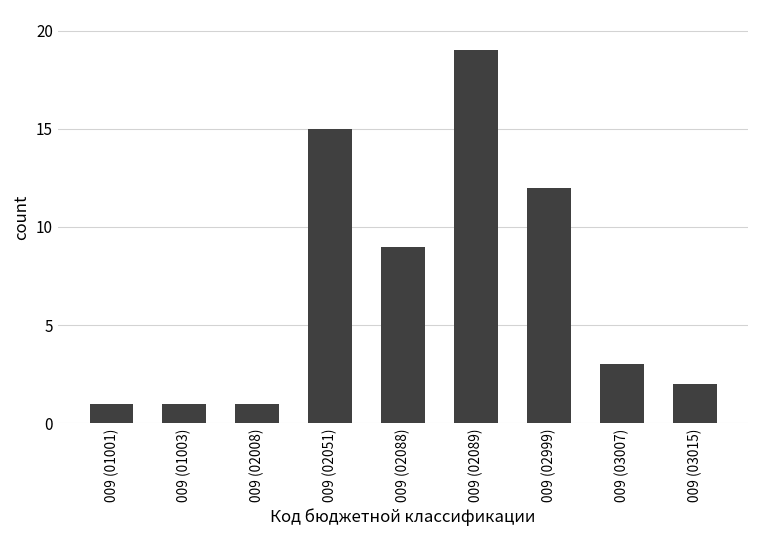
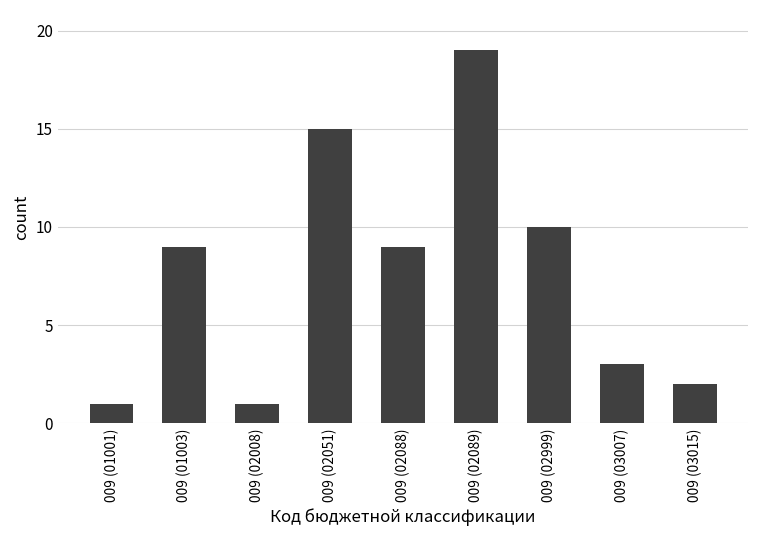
009 (01003): 1 -> 9
009 (02999): 12 -> 10
